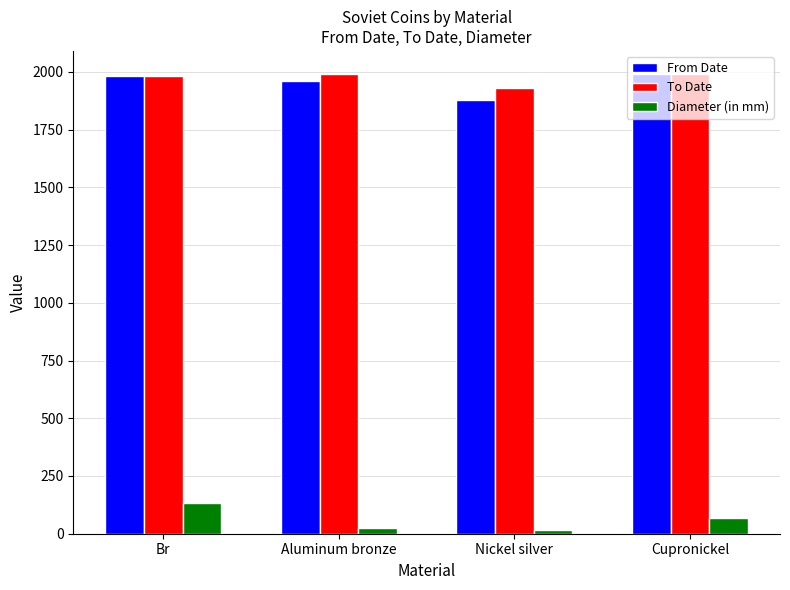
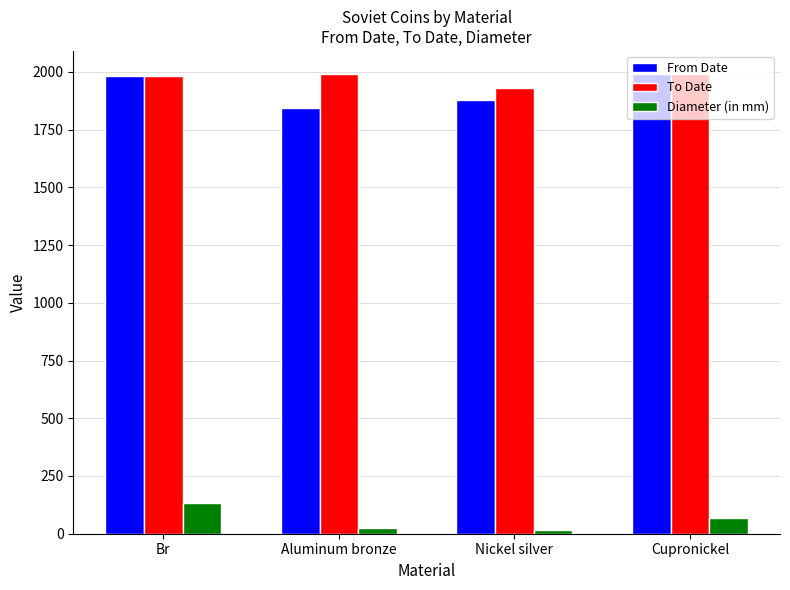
From Date, Aluminum bronze: 1960 -> 1850
